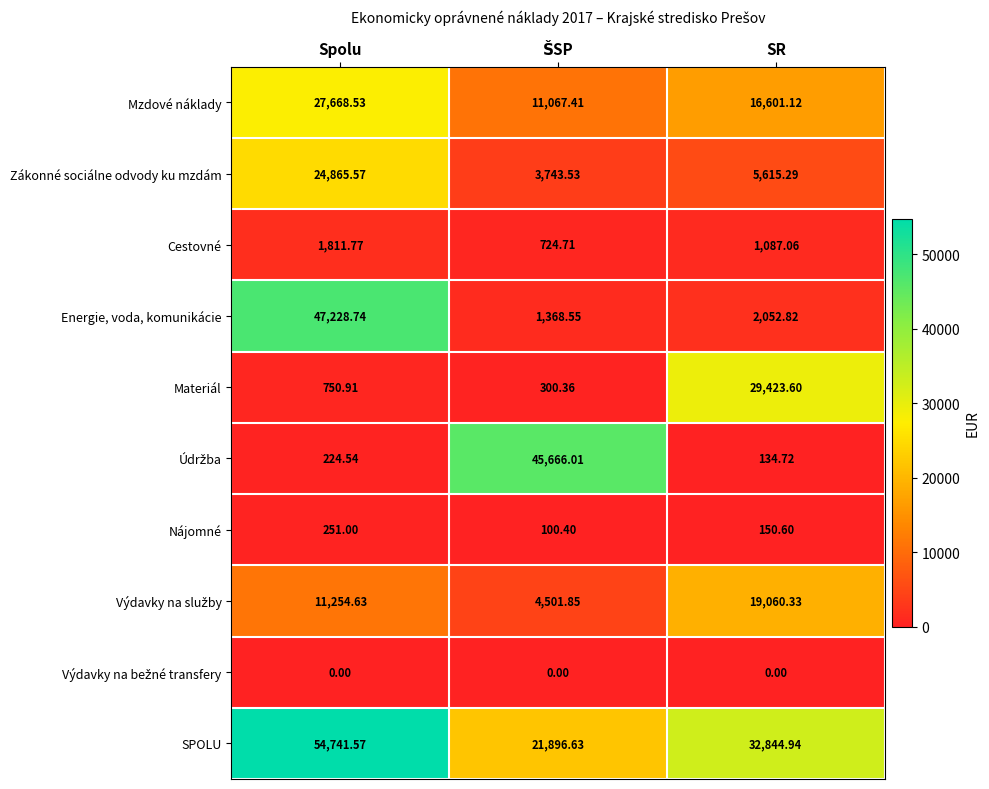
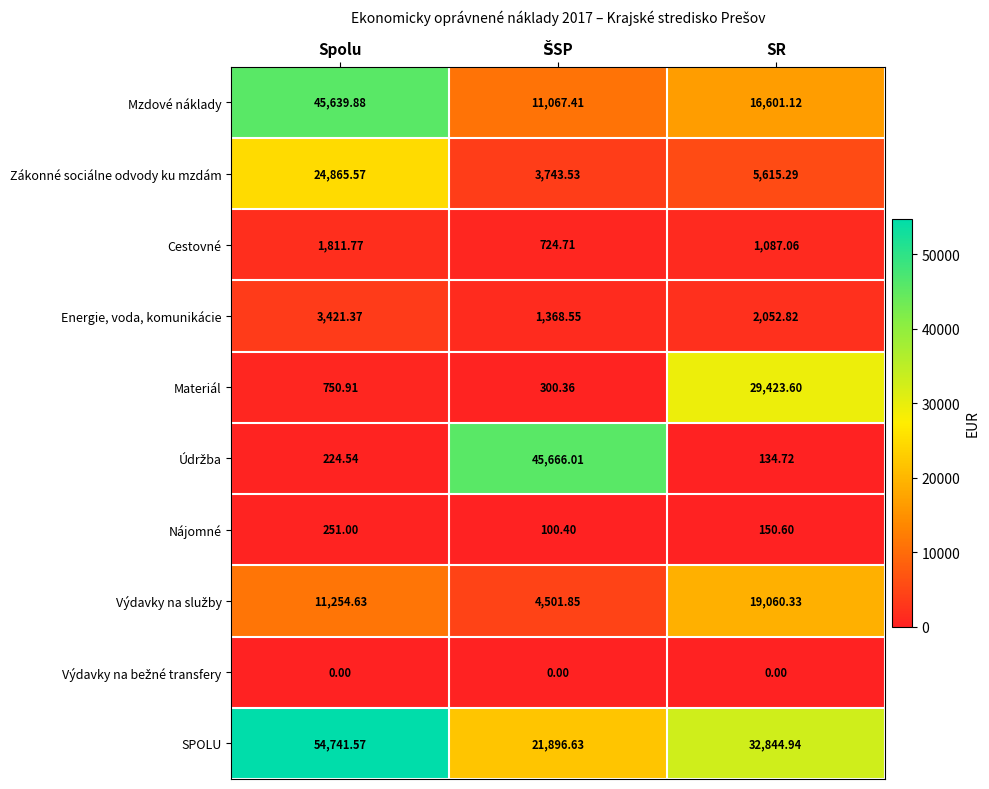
Mzdové náklady, Spolu: 27,668.53 -> 45,639.88
Energie, voda, komunikácie, Spolu: 47,228.74 -> 3,421.37
